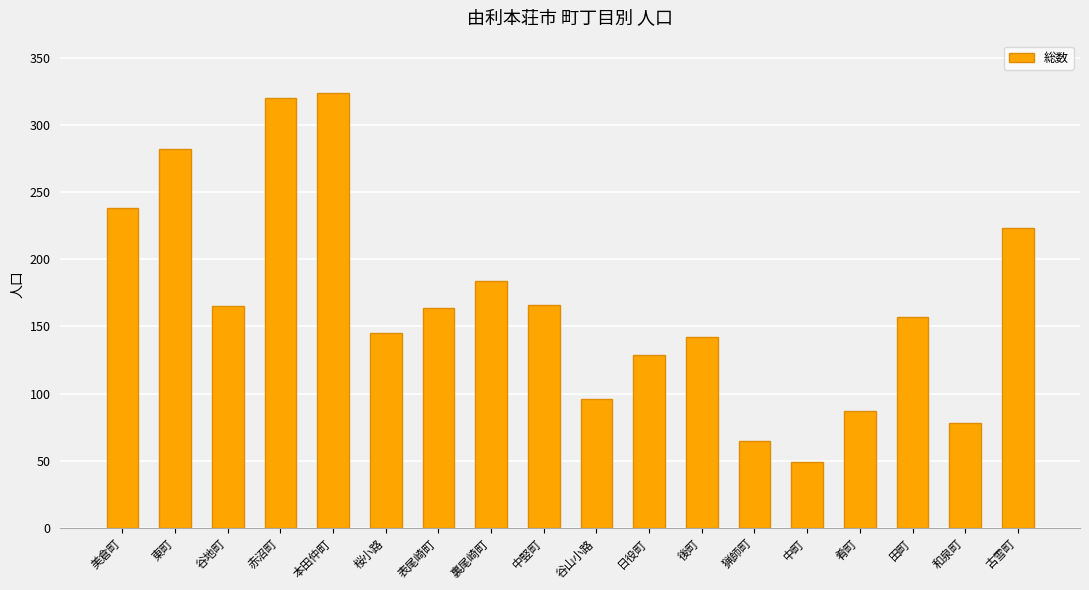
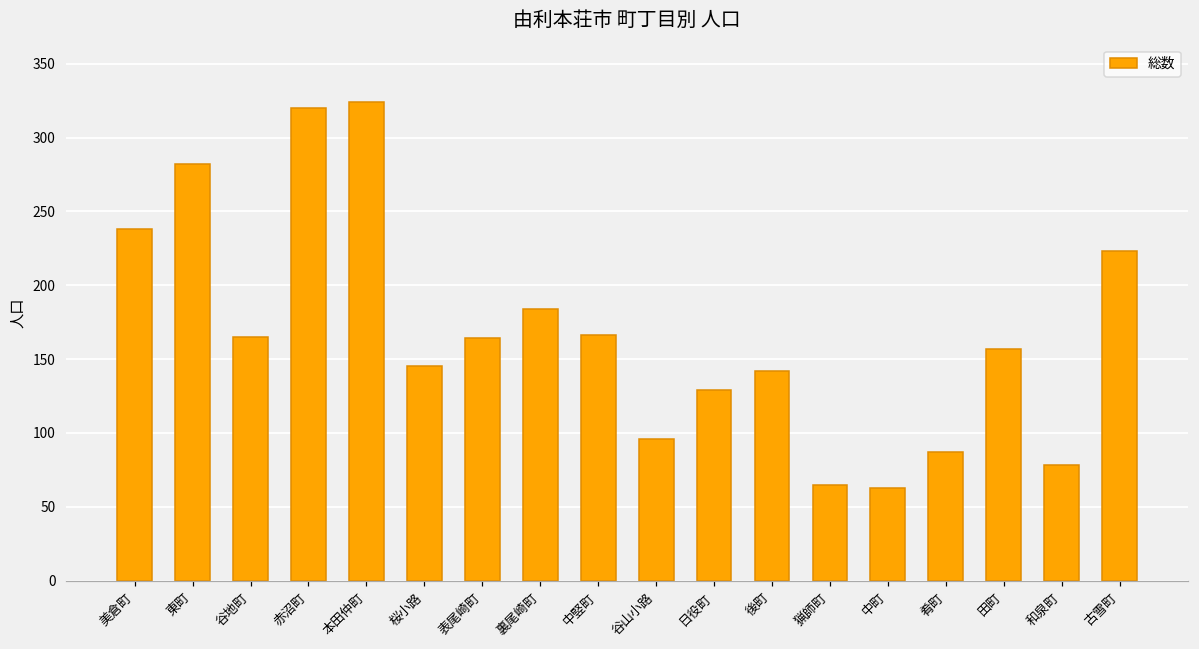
中町: 49 -> 63
